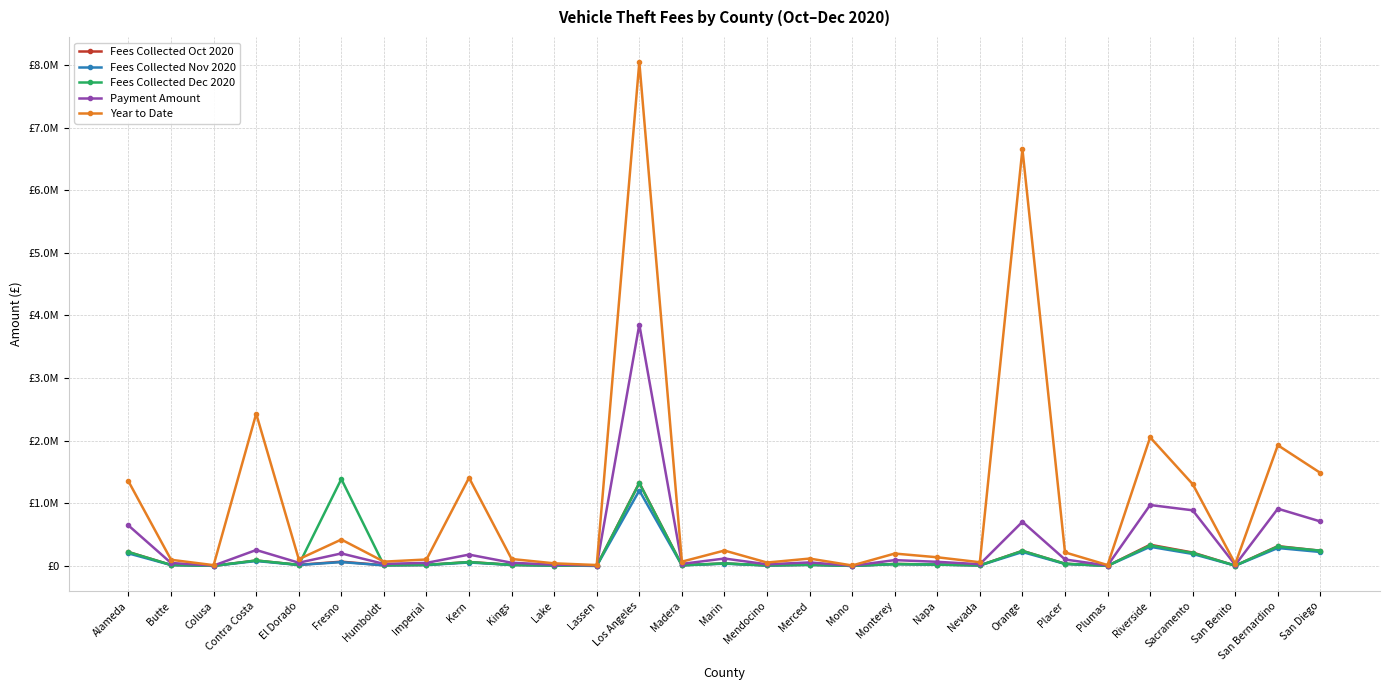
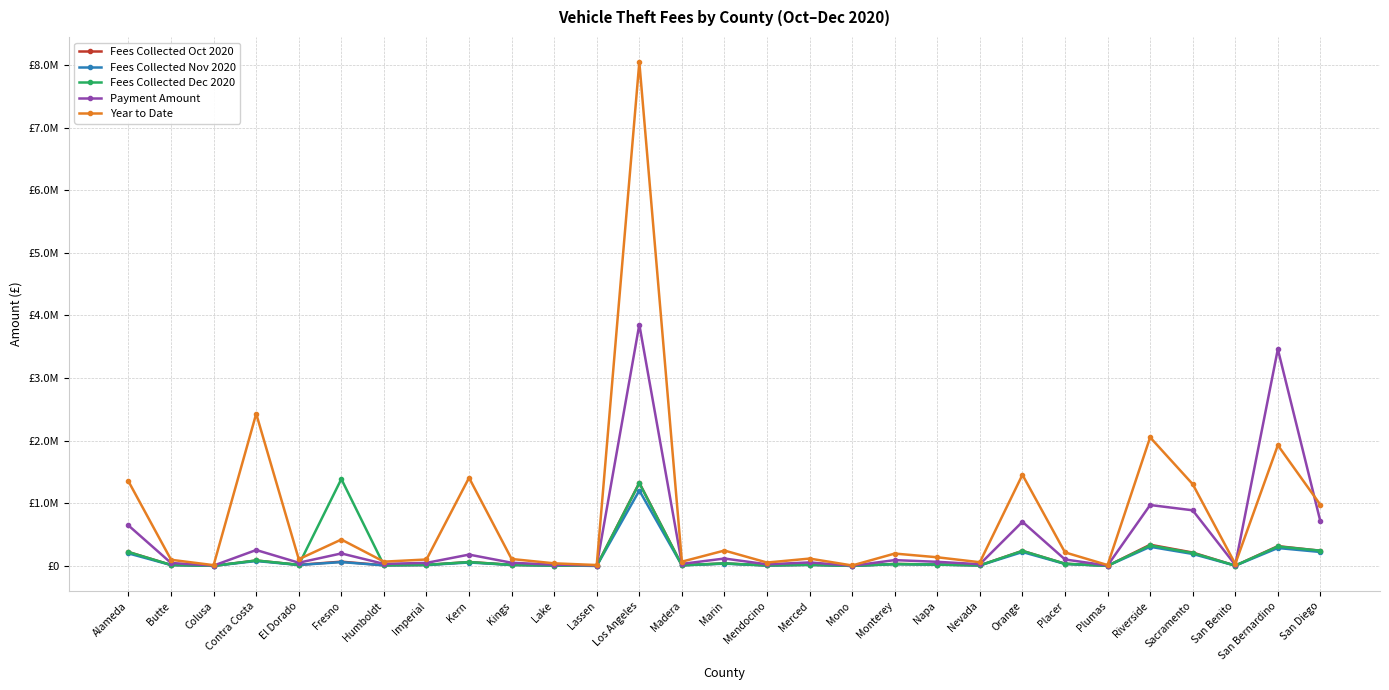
Year to Date, Orange: £6700000 -> £1500000
Payment Amount, San Bernardino: £900000 -> £3500000
Year to Date, San Diego: £1500000 -> £1000000
